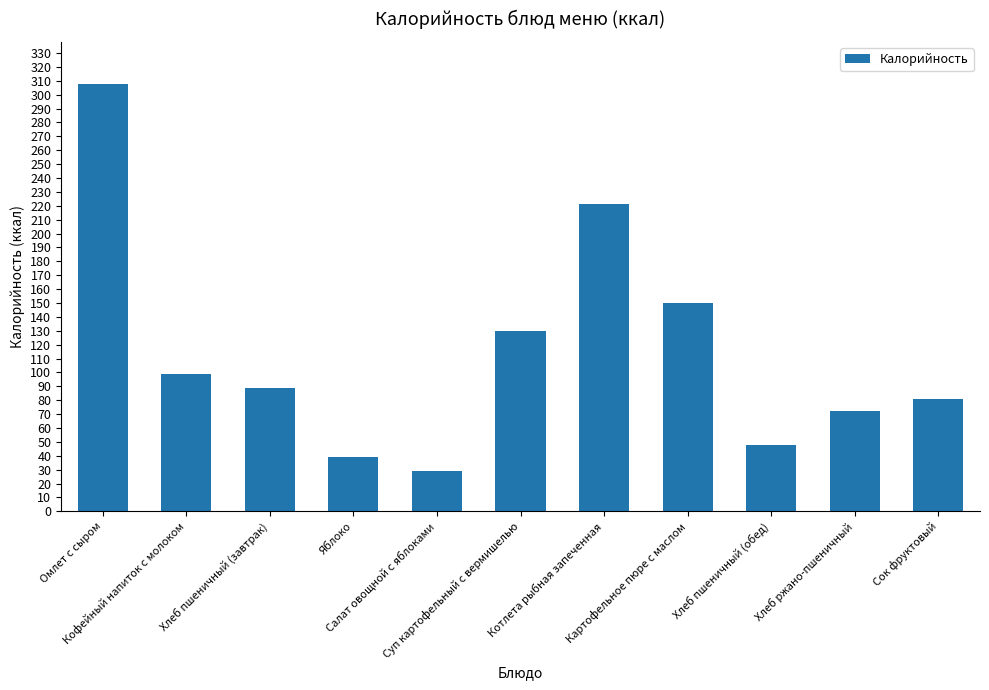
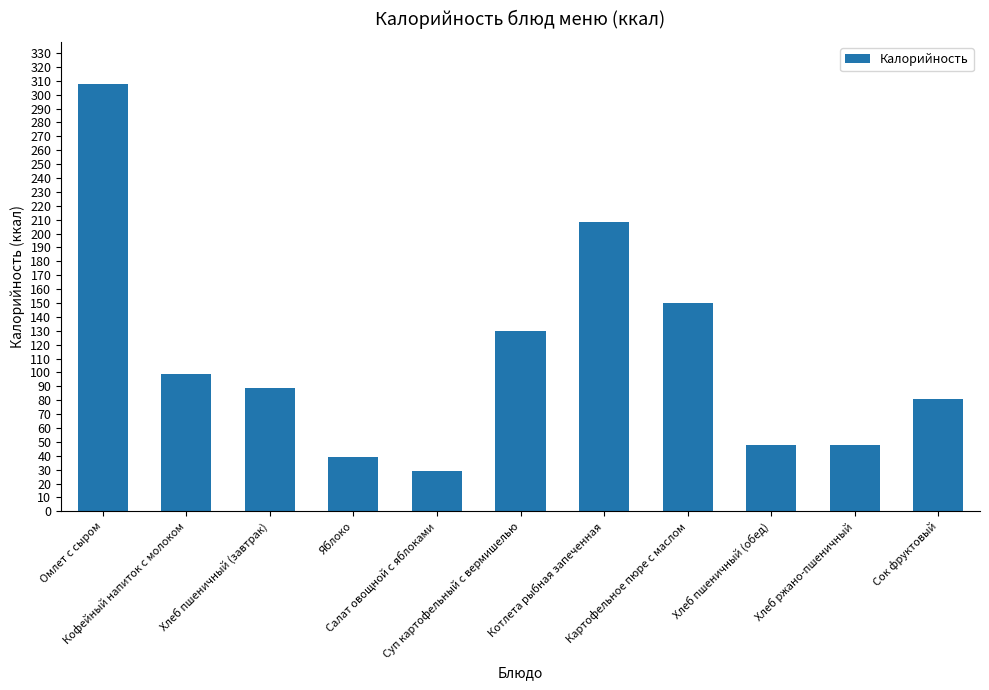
Котлета рыбная запеченная: 221 -> 208
Хлеб ржано-пшеничный: 72 -> 48
